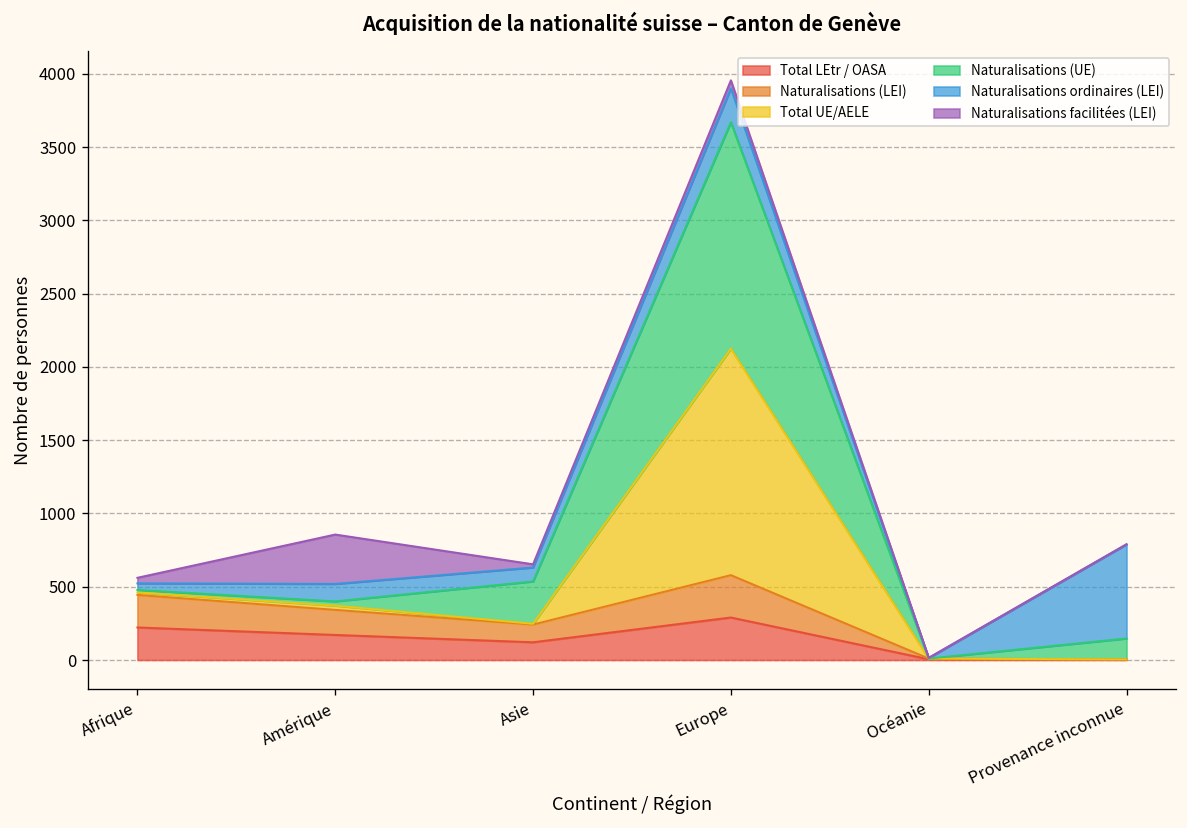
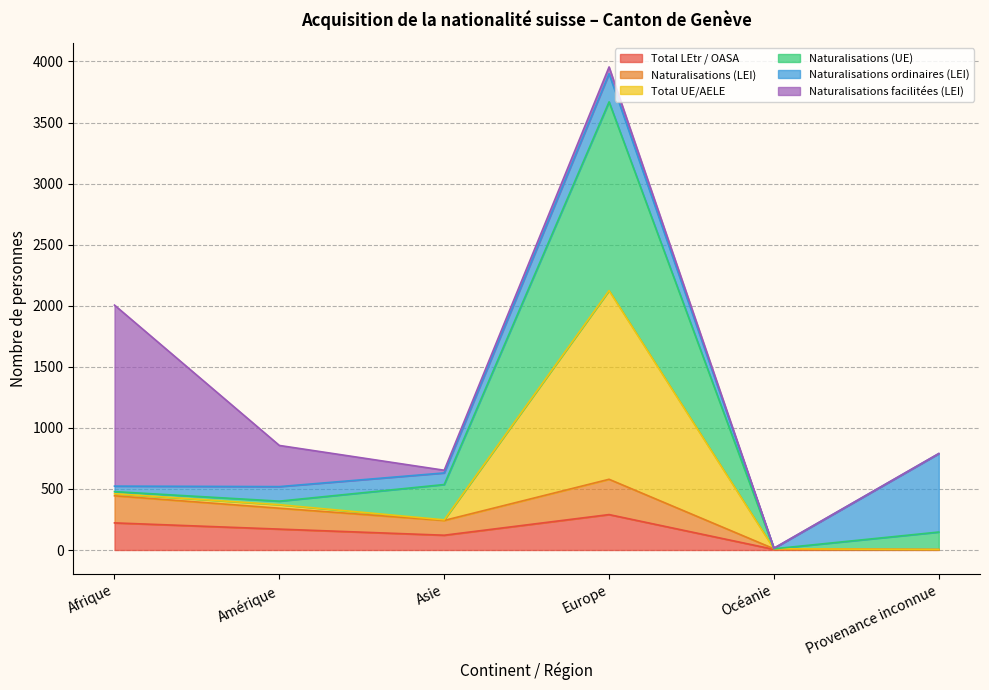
Naturalisations facilitées (LEI), Afrique: 40 -> 1480
